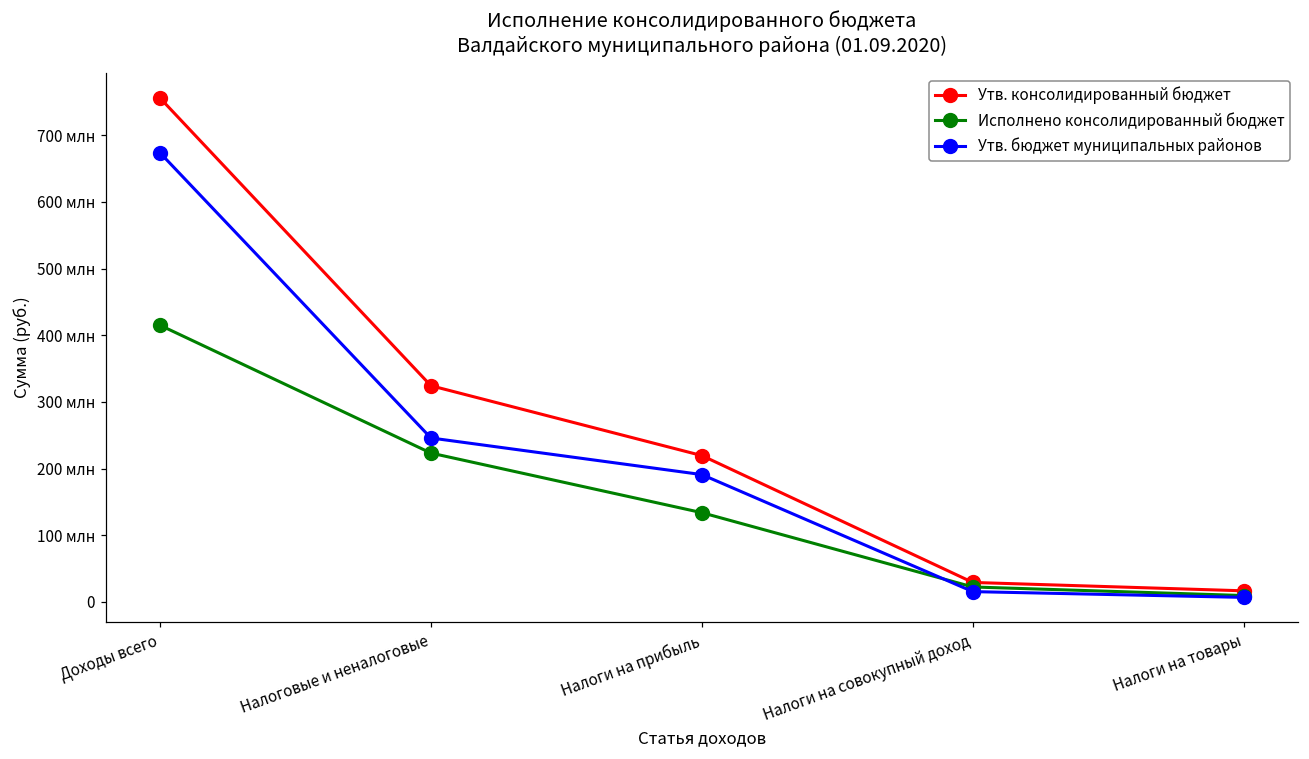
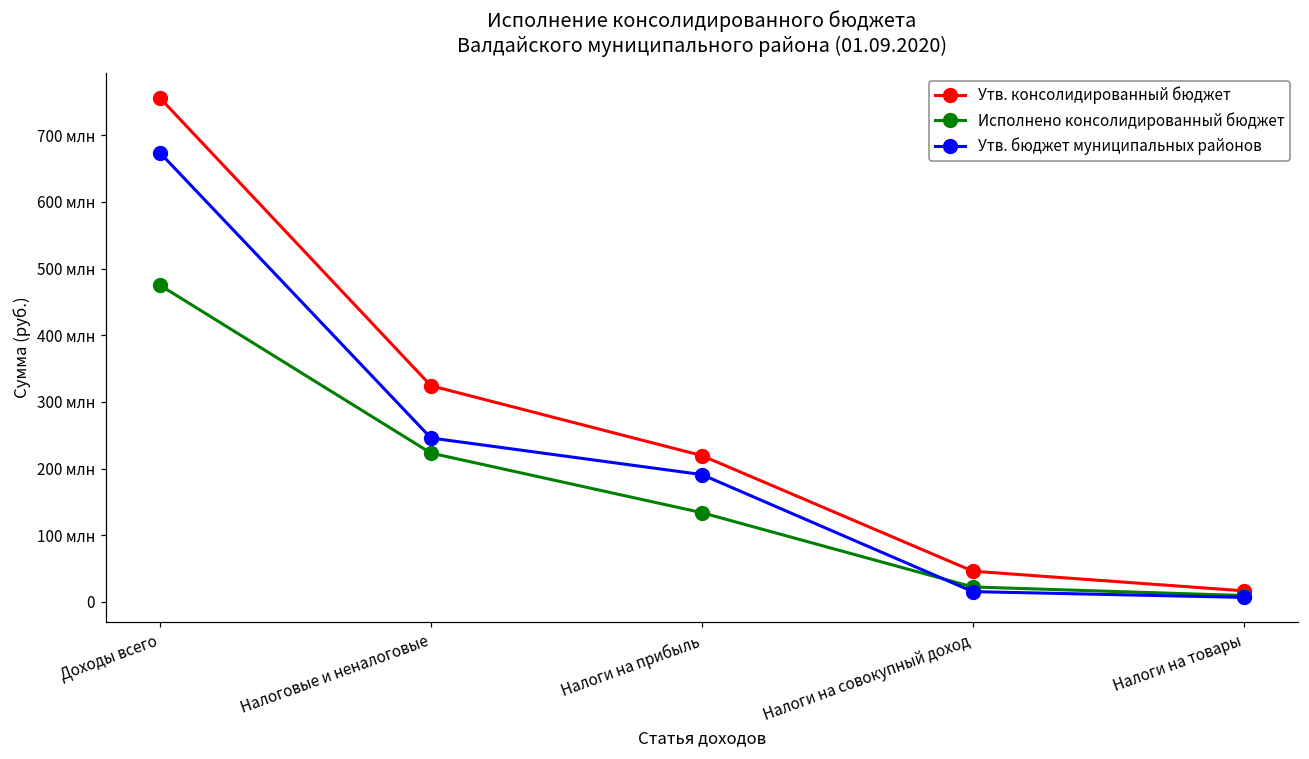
Исполнено консолидированный бюджет, Доходы всего: 420 млн -> 480 млн
Утв. консолидированный бюджет, Налоги на совокупный доход: 30 млн -> 50 млн
